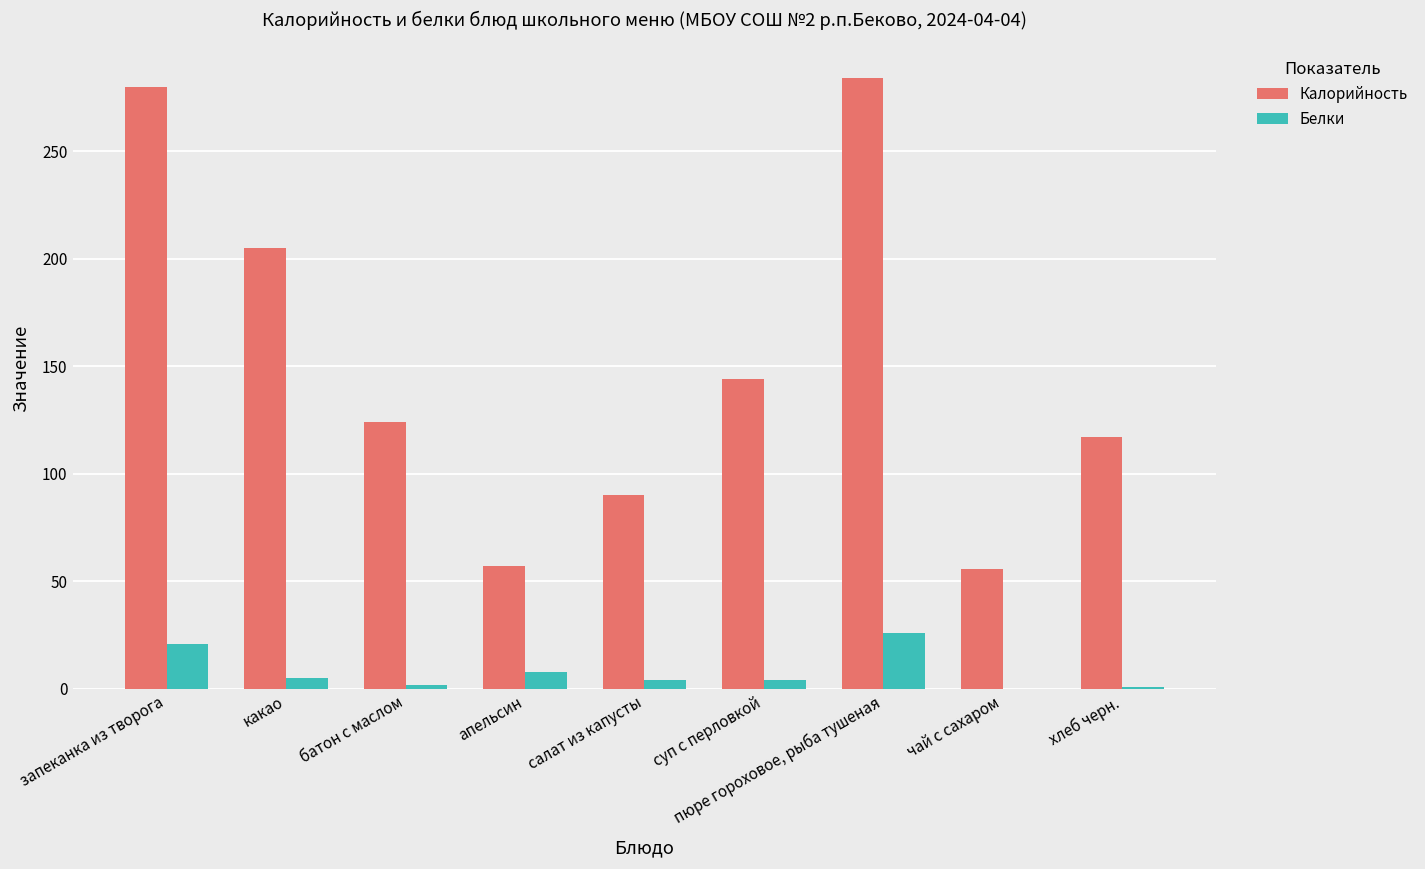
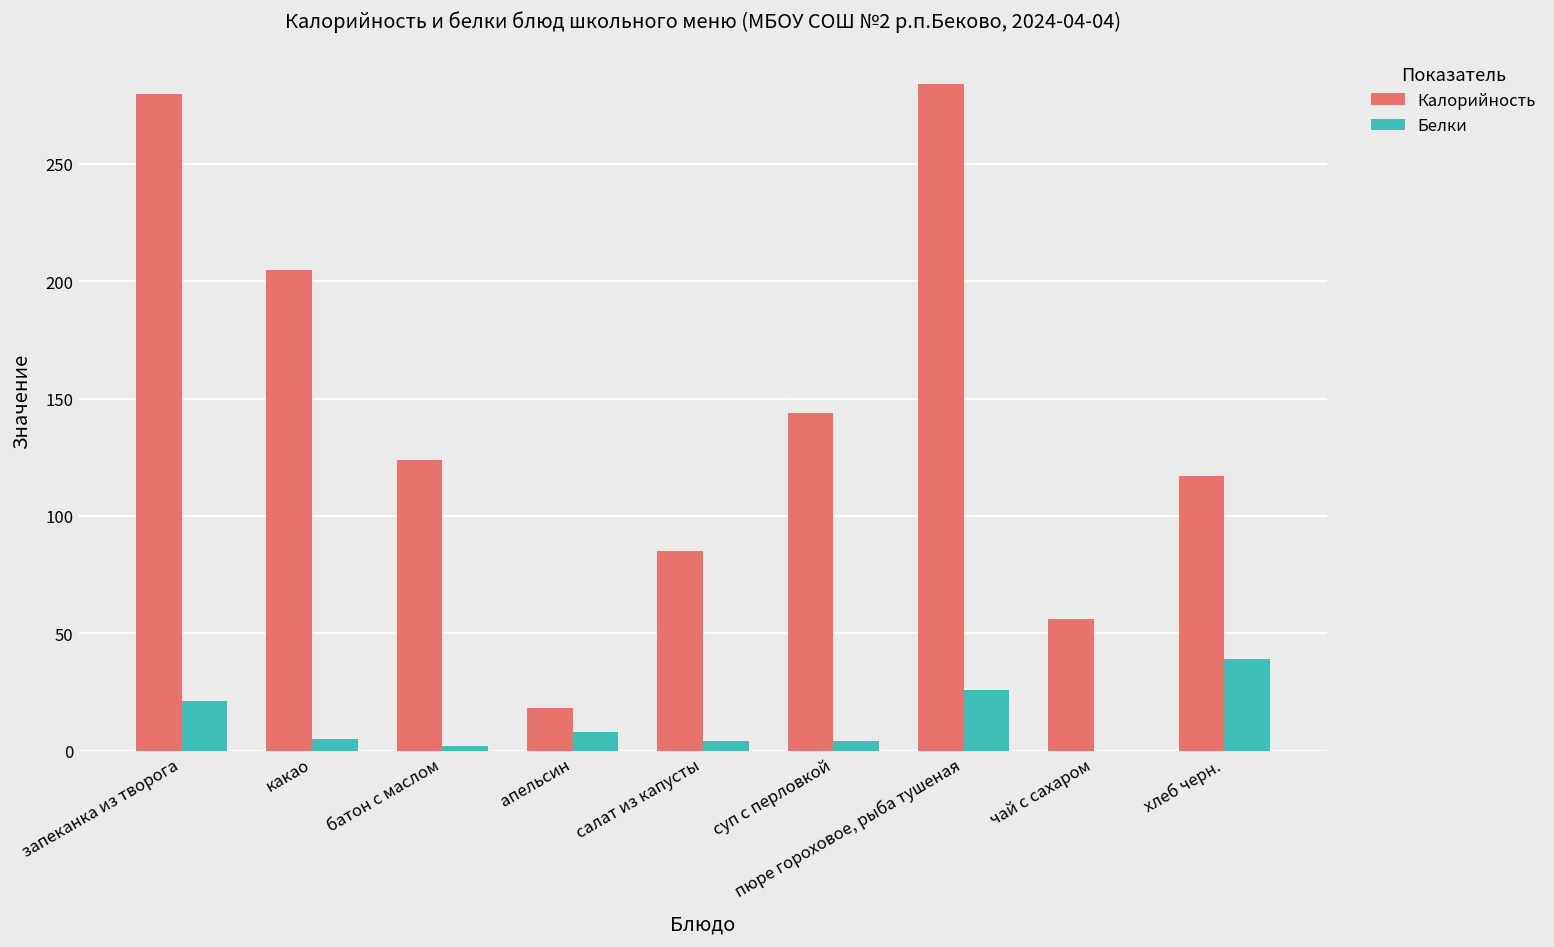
Калорийность, апельсин: 57 -> 18
Калорийность, салат из капусты: 90 -> 85
Белки, хлеб черн.: 1 -> 39
